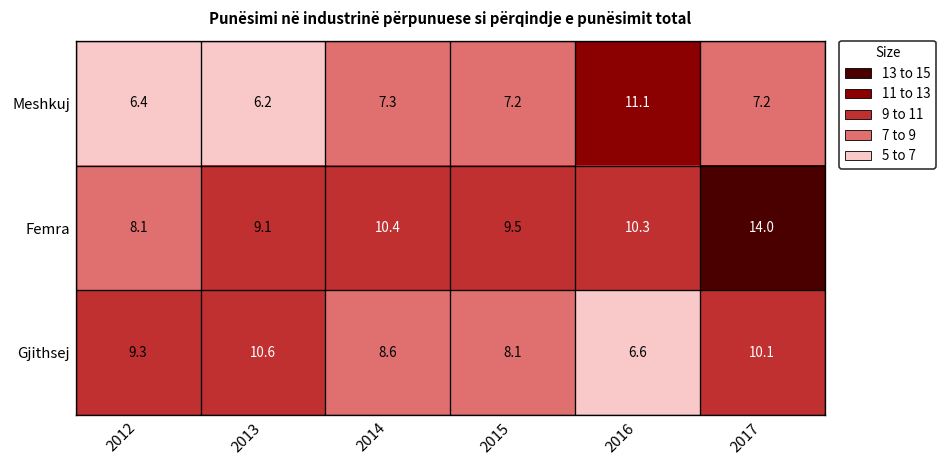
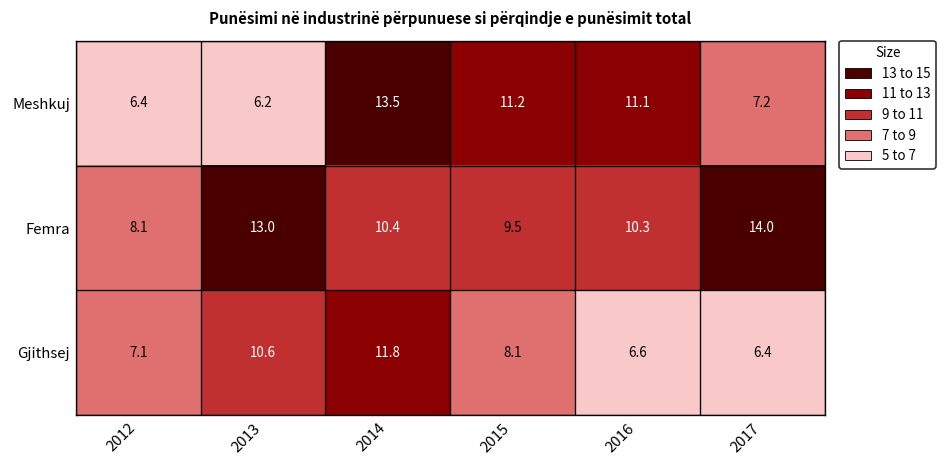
Meshkuj, 2014: 7.3 -> 13.5
Meshkuj, 2015: 7.2 -> 11.2
Femra, 2013: 9.1 -> 13.0
Gjithsej, 2012: 9.3 -> 7.1
Gjithsej, 2014: 8.6 -> 11.8
Gjithsej, 2017: 10.1 -> 6.4
